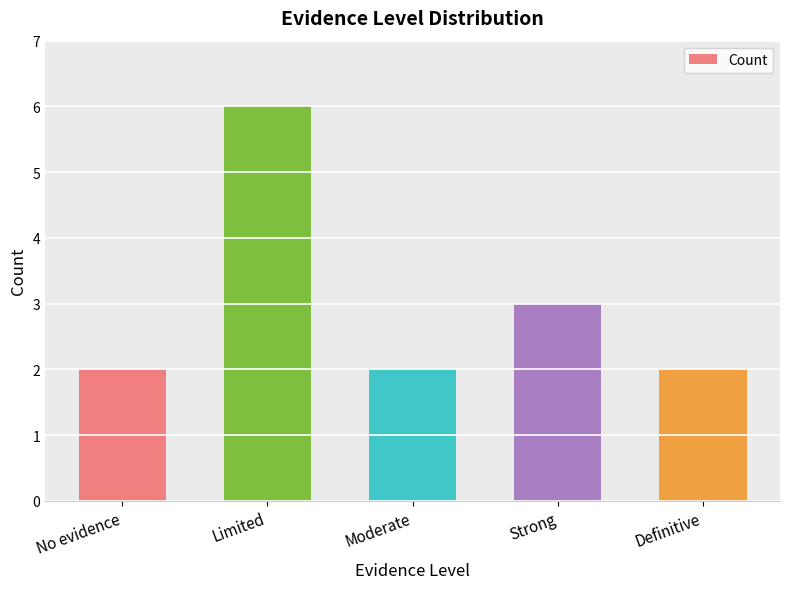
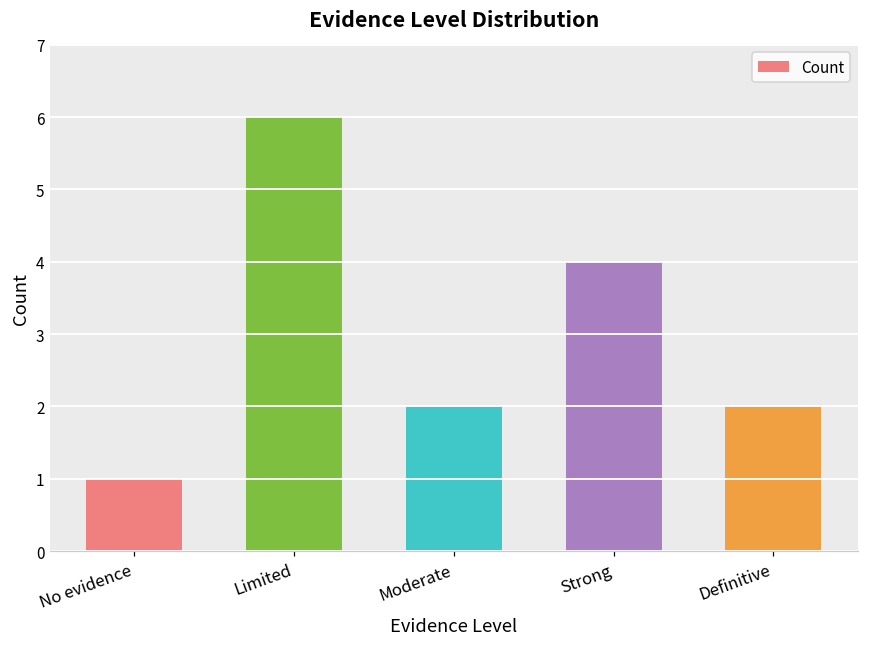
No evidence: 2 -> 1
Strong: 3 -> 4
